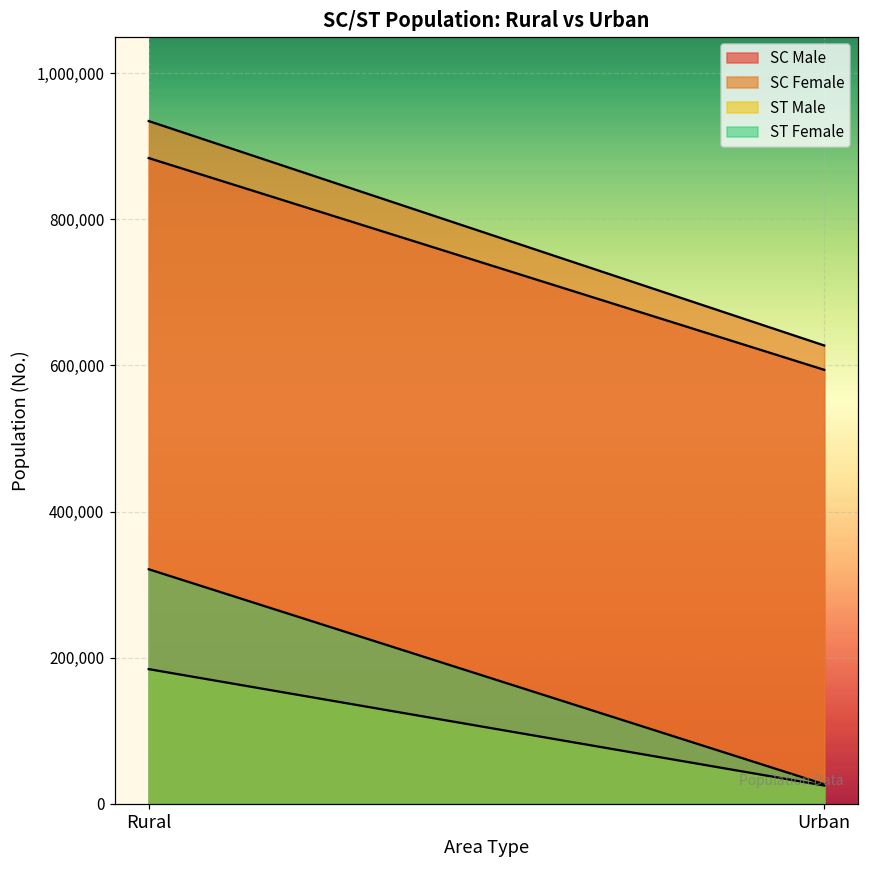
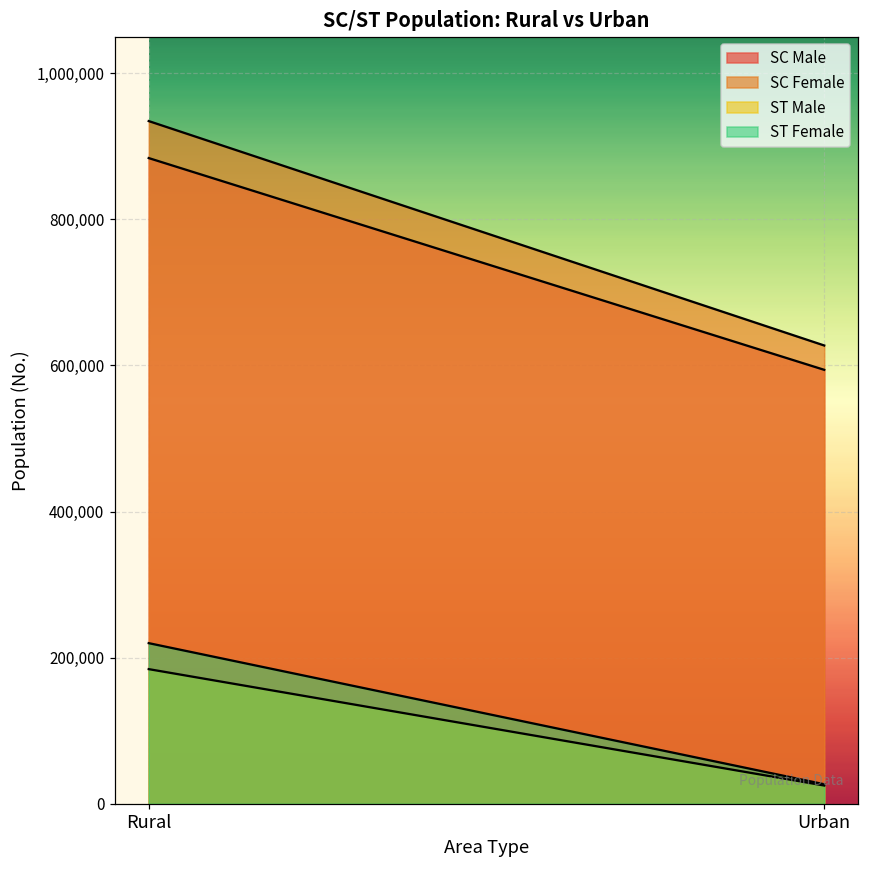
ST Female, Rural: 320,000 -> 220,000
